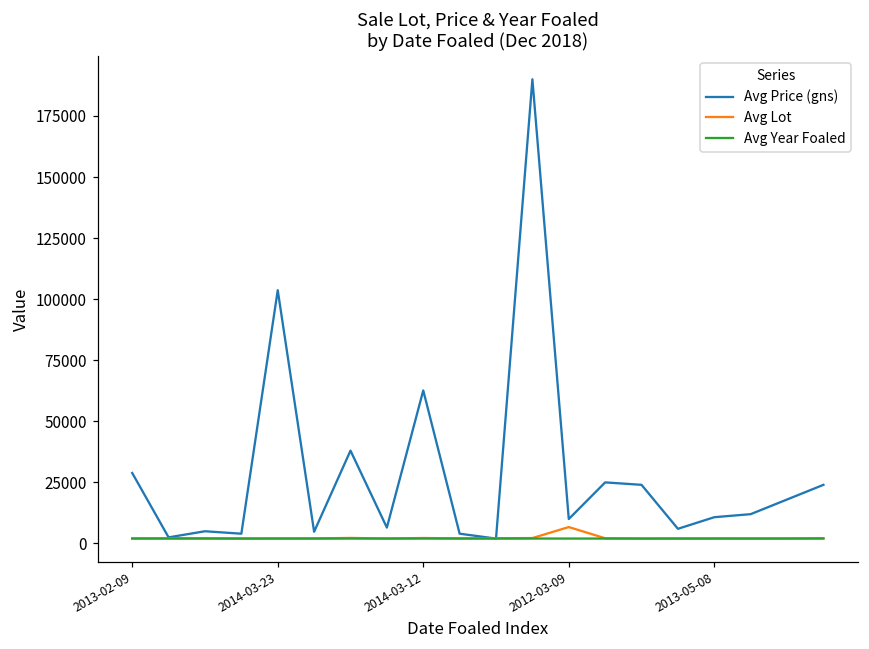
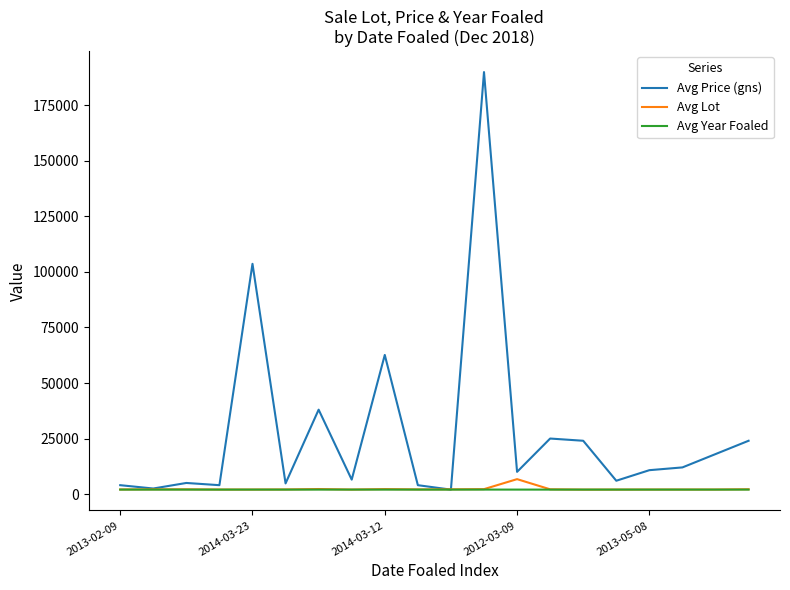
Avg Price (gns), 2013-02-09: 29000 -> 4000
